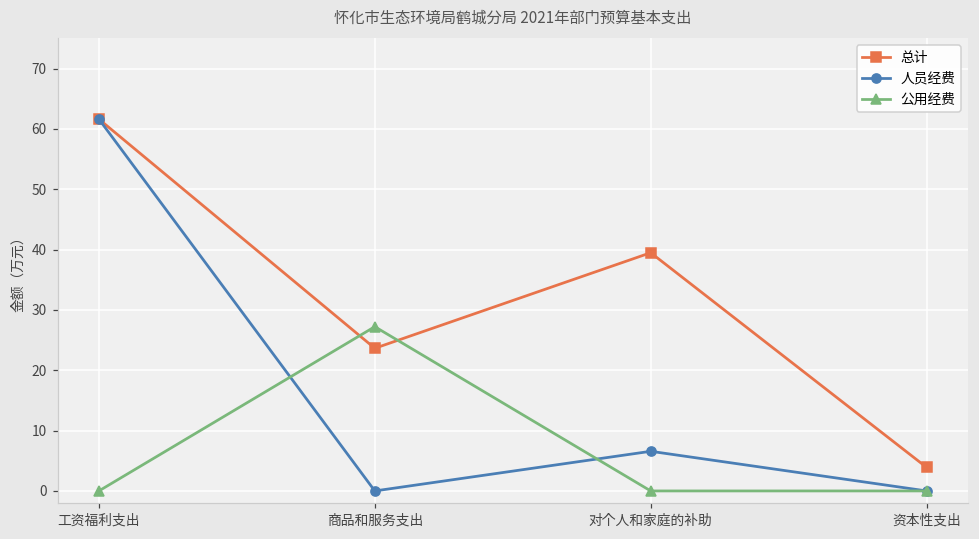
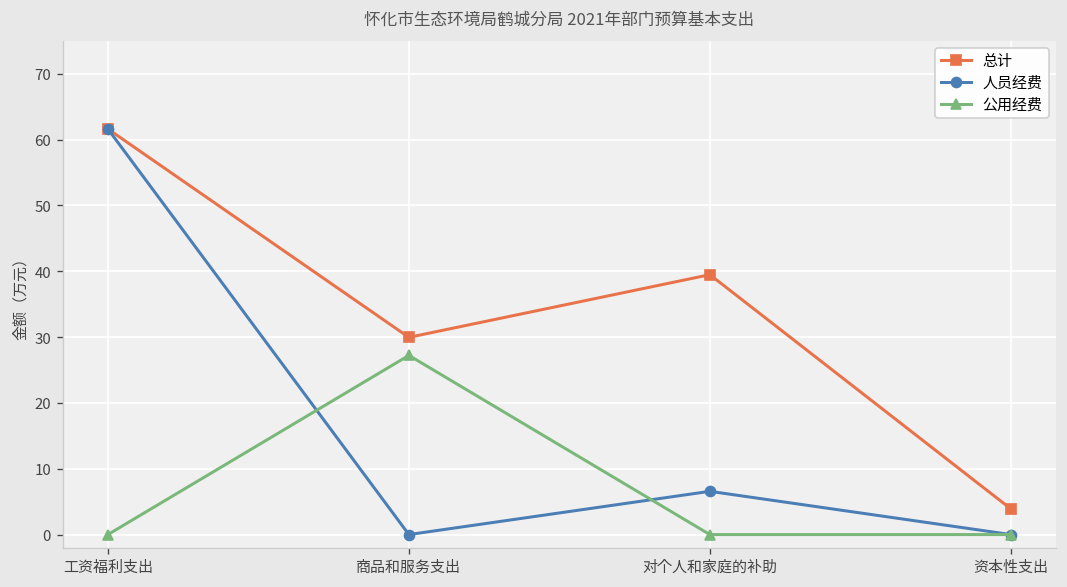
总计, 商品和服务支出: 24 -> 30
